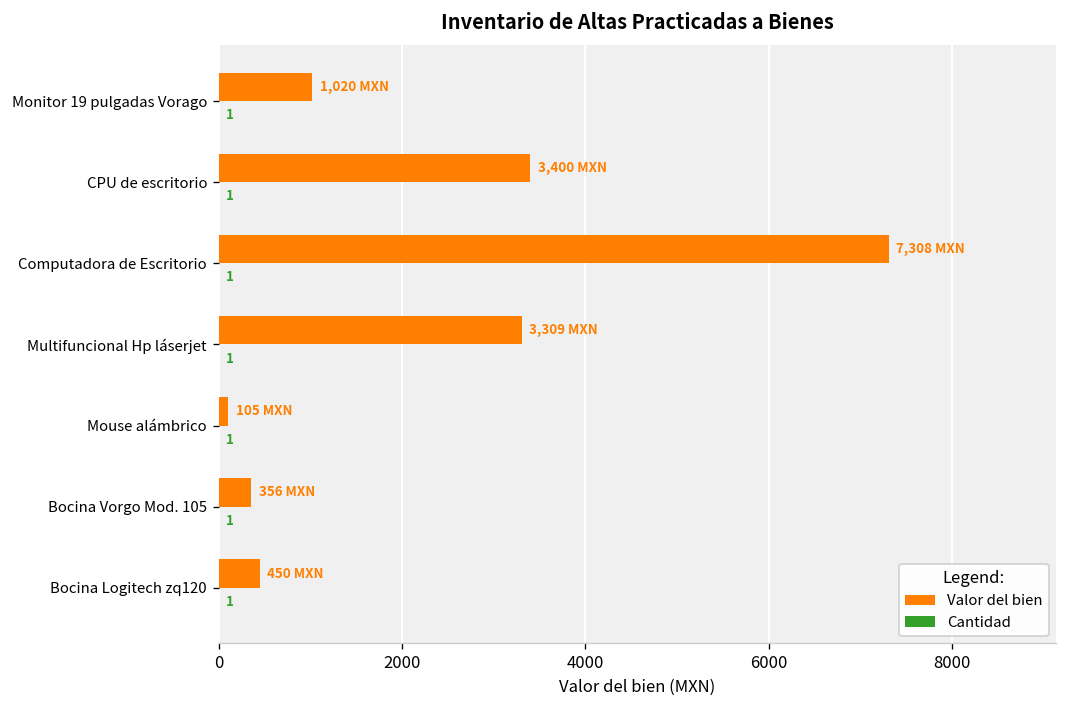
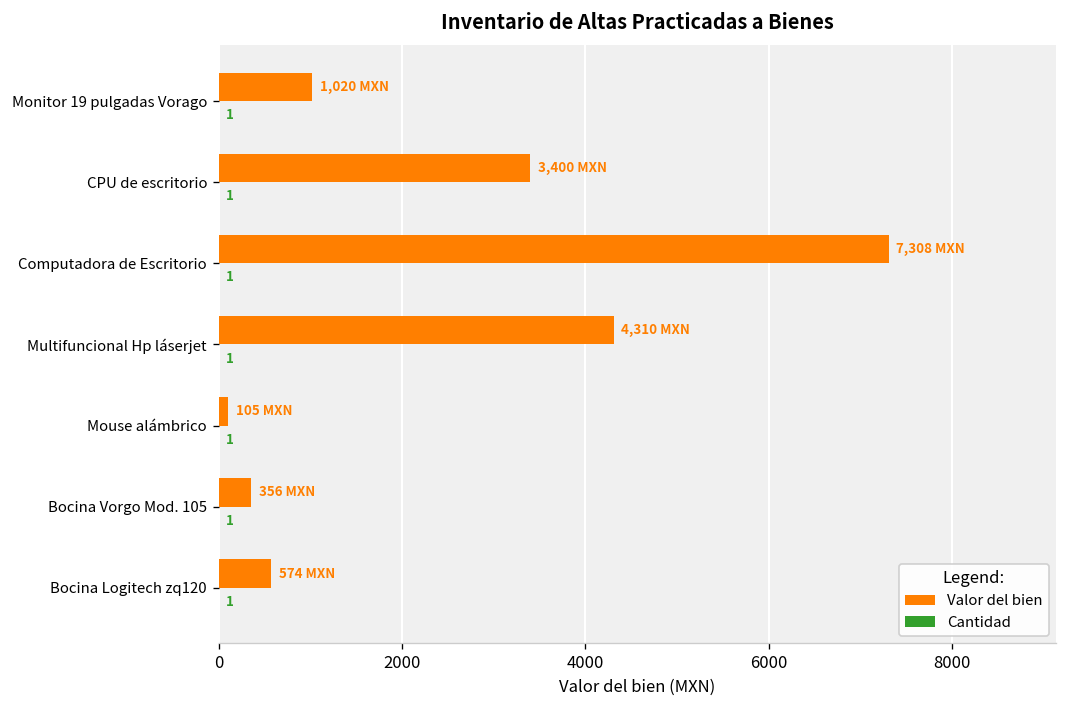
Valor del bien, Multifuncional Hp láserjet: 3,309 -> 4,310
Valor del bien, Bocina Logitech zq120: 450 -> 574
